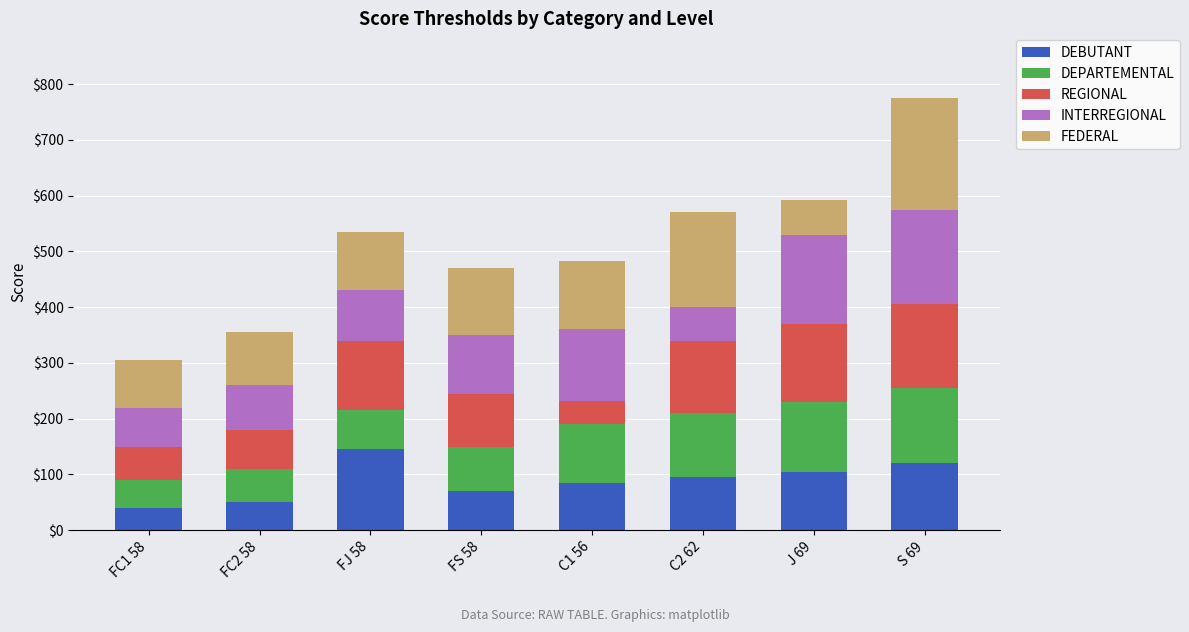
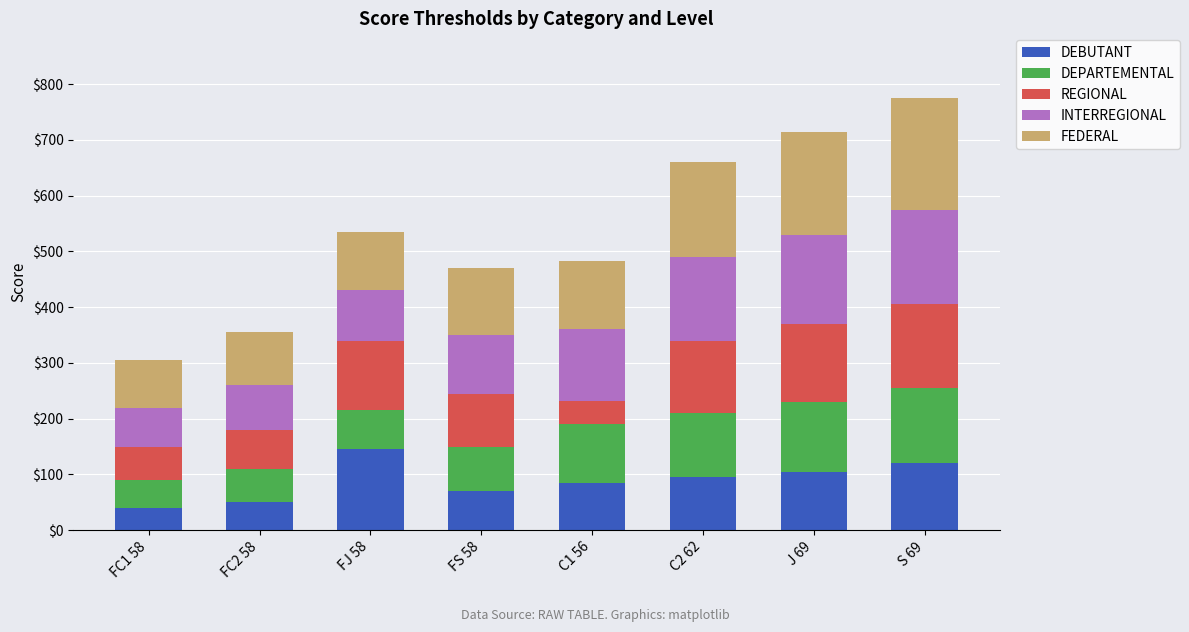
INTERREGIONAL, C2 62: $60 -> $150
FEDERAL, J 69: $60 -> $190
